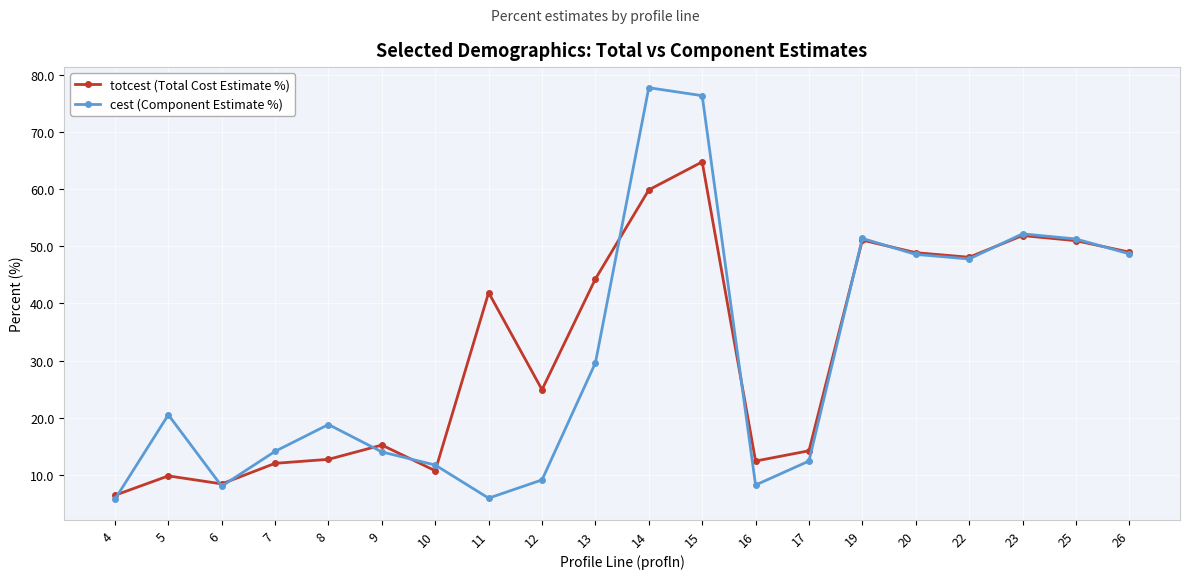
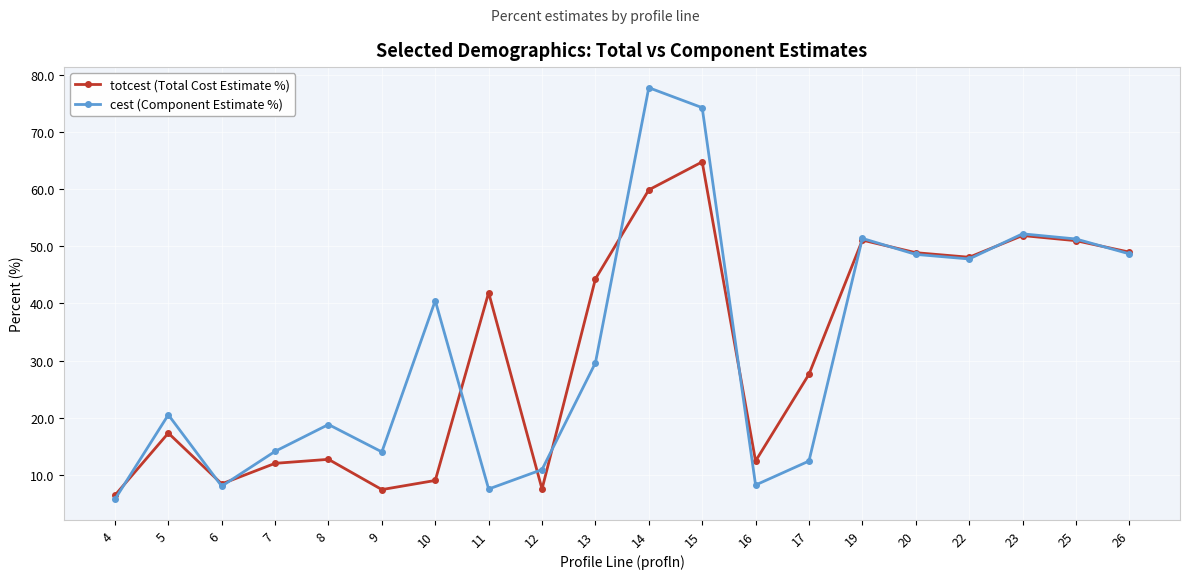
totcest (Total Cost Estimate %), 5: 10 -> 17
totcest (Total Cost Estimate %), 9: 15 -> 7
totcest (Total Cost Estimate %), 10: 11 -> 9
cest (Component Estimate %), 10: 12 -> 41
cest (Component Estimate %), 11: 6 -> 8
totcest (Total Cost Estimate %), 12: 25 -> 8
cest (Component Estimate %), 12: 9 -> 11
cest (Component Estimate %), 15: 76 -> 74
totcest (Total Cost Estimate %), 17: 14 -> 28
